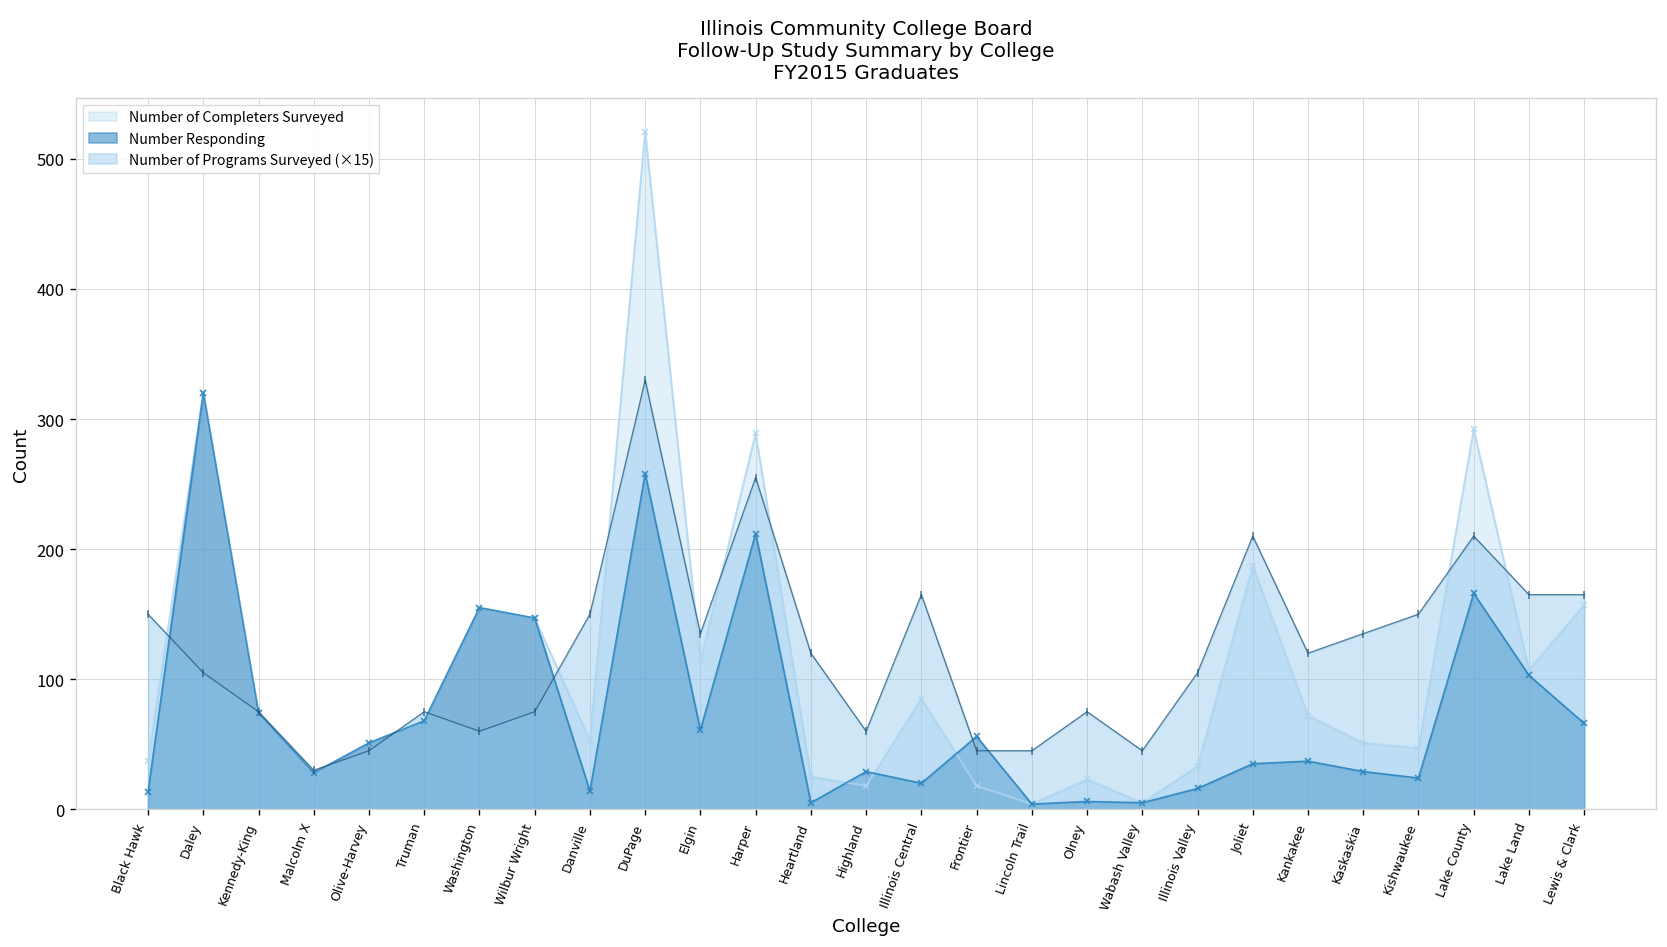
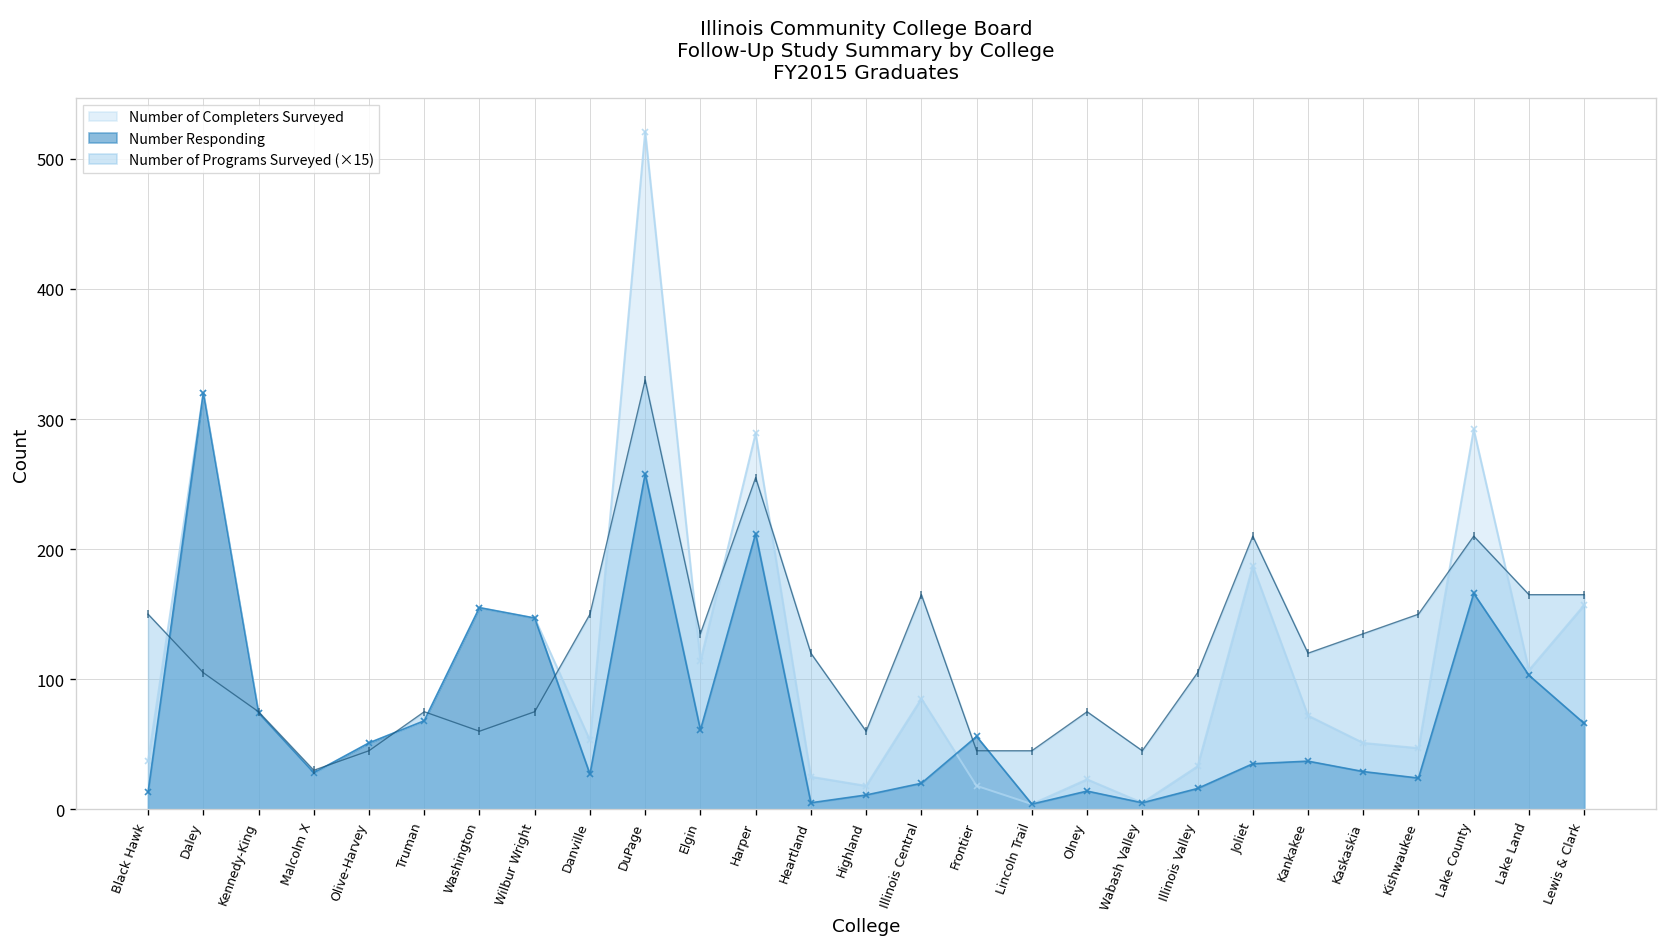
Number Responding, Danville: 14 -> 27
Number Responding, Highland: 29 -> 11
Number Responding, Olney: 6 -> 14
